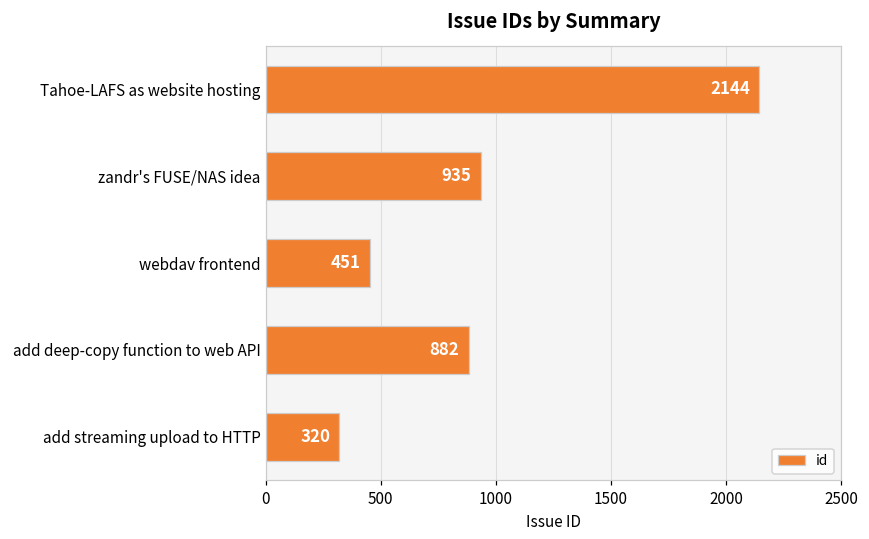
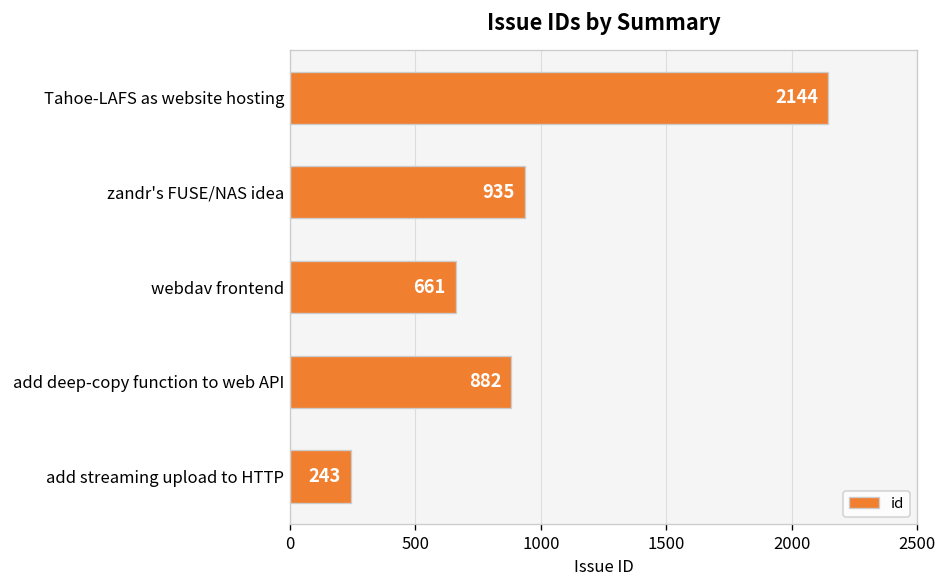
webdav frontend: 451 -> 661
add streaming upload to HTTP: 320 -> 243
